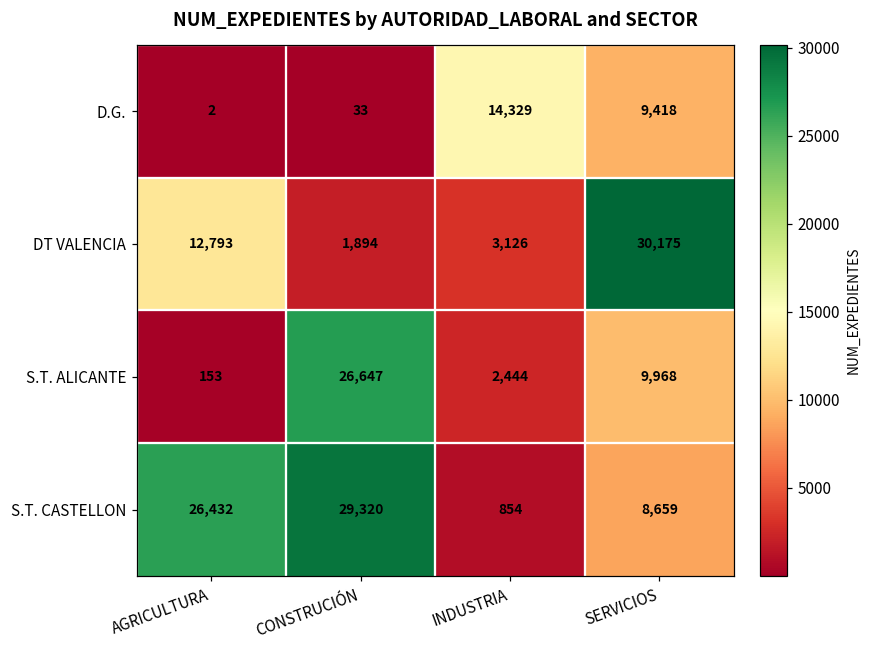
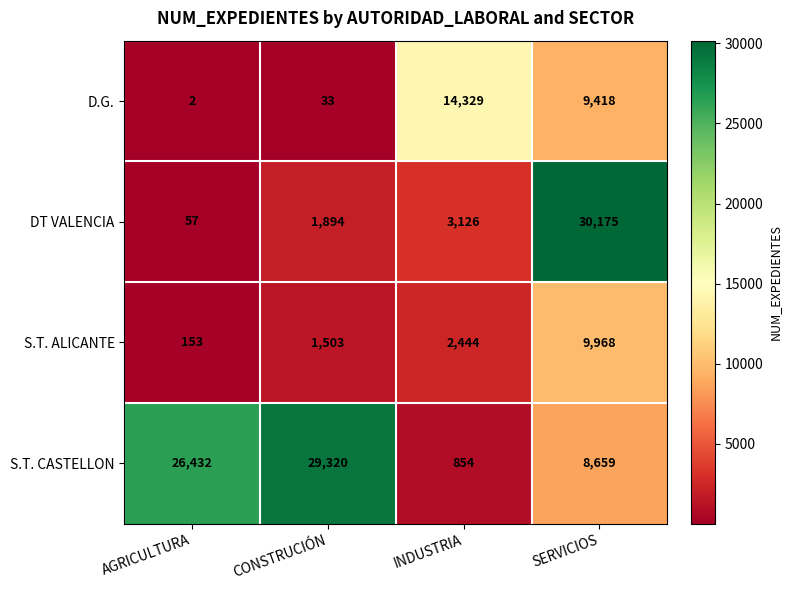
DT VALENCIA, AGRICULTURA: 12,793 -> 57
S.T. ALICANTE, CONSTRUCIÓN: 26,647 -> 1,503
